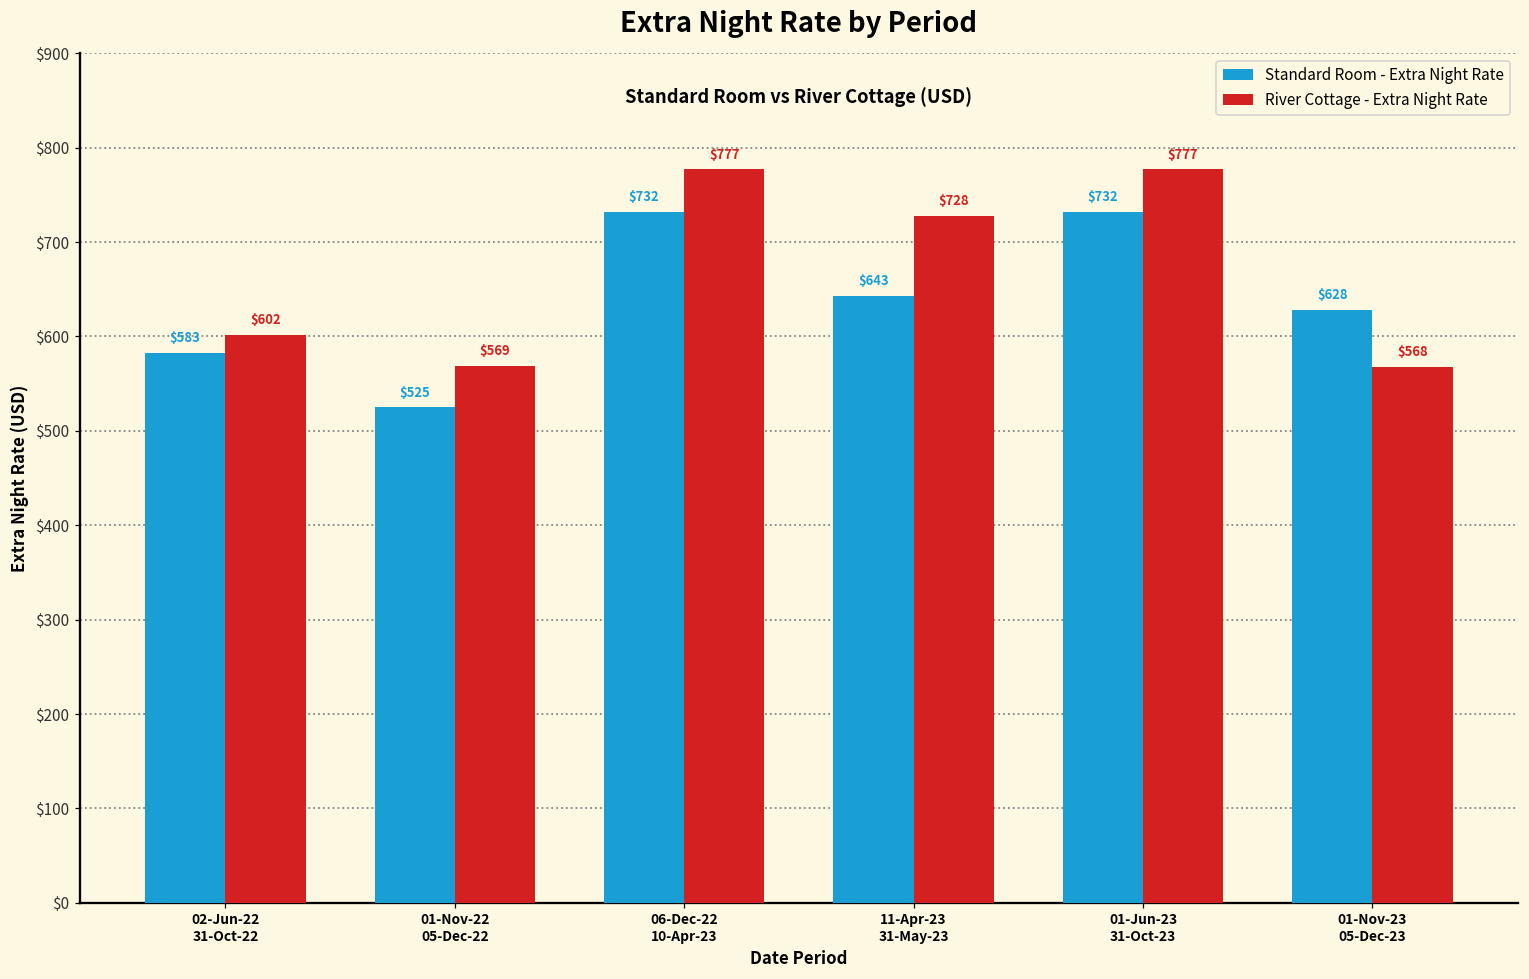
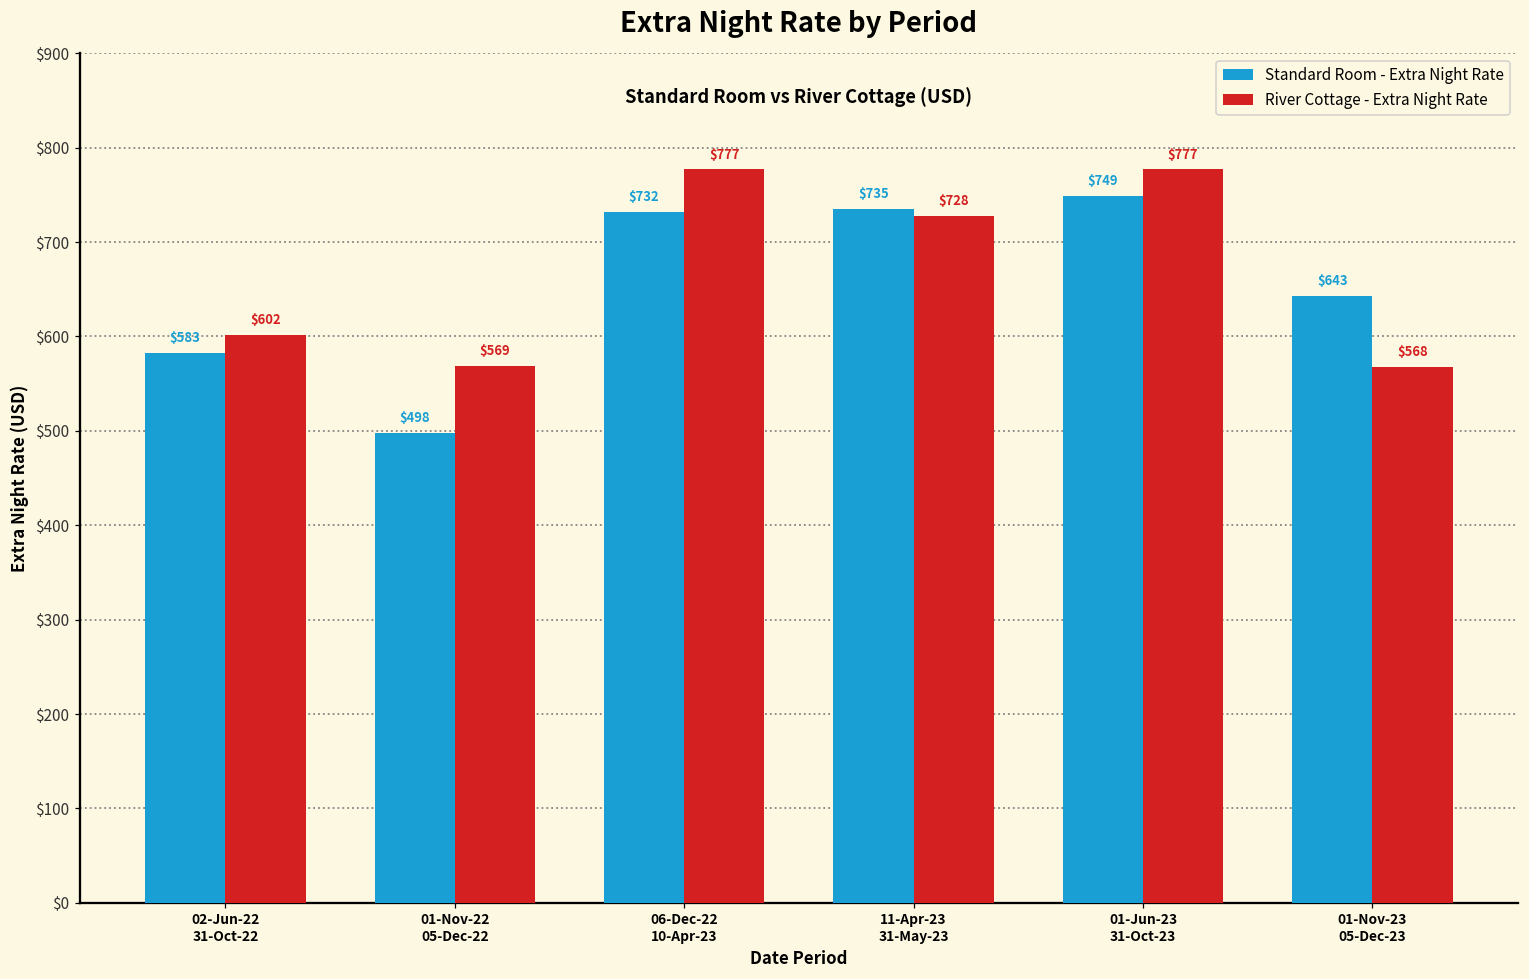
Standard Room - Extra Night Rate, 01-Nov-22 05-Dec-22: $525 -> $498
Standard Room - Extra Night Rate, 11-Apr-23 31-May-23: $643 -> $735
Standard Room - Extra Night Rate, 01-Jun-23 31-Oct-23: $732 -> $749
Standard Room - Extra Night Rate, 01-Nov-23 05-Dec-23: $628 -> $643
